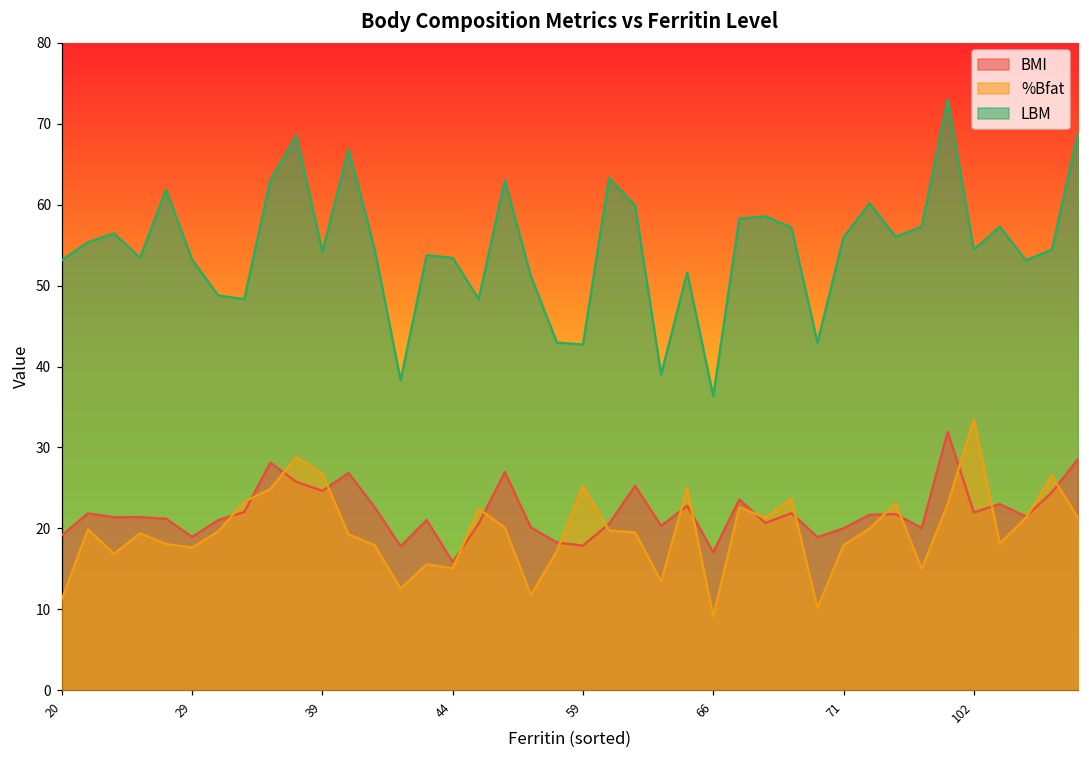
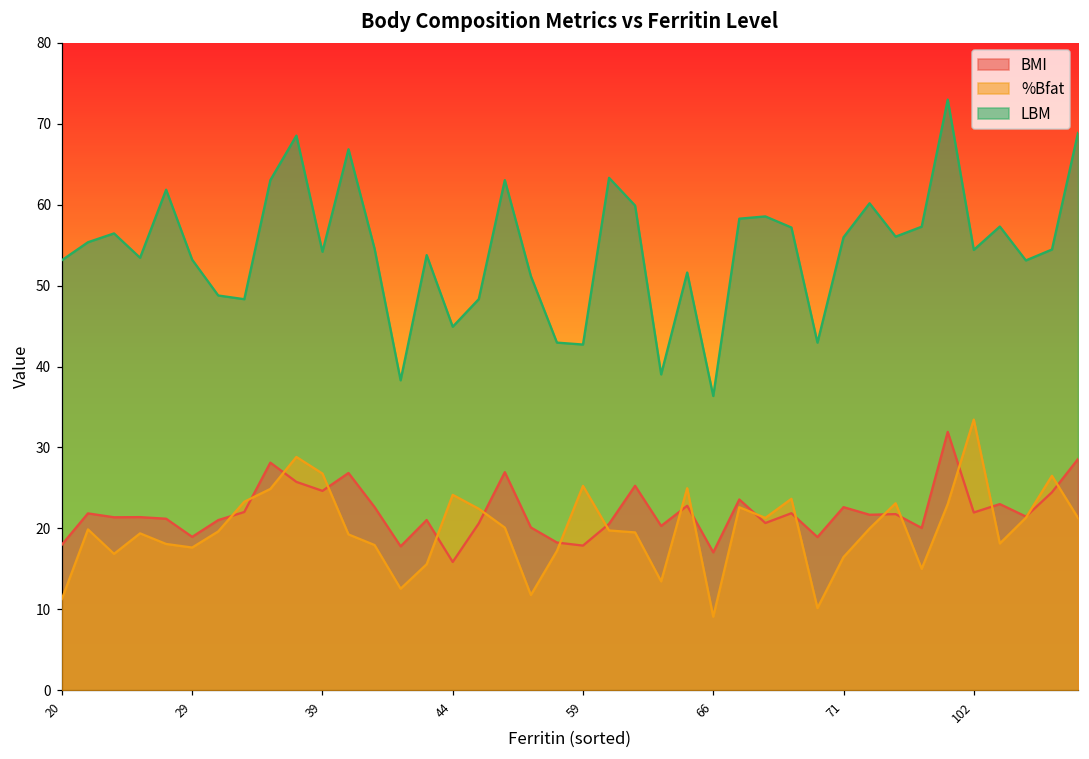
BMI, 20: 19 -> 18
%Bfat, 44: 15 -> 24
LBM, 44: 53 -> 45
BMI, 71: 20 -> 23
%Bfat, 71: 18 -> 16
